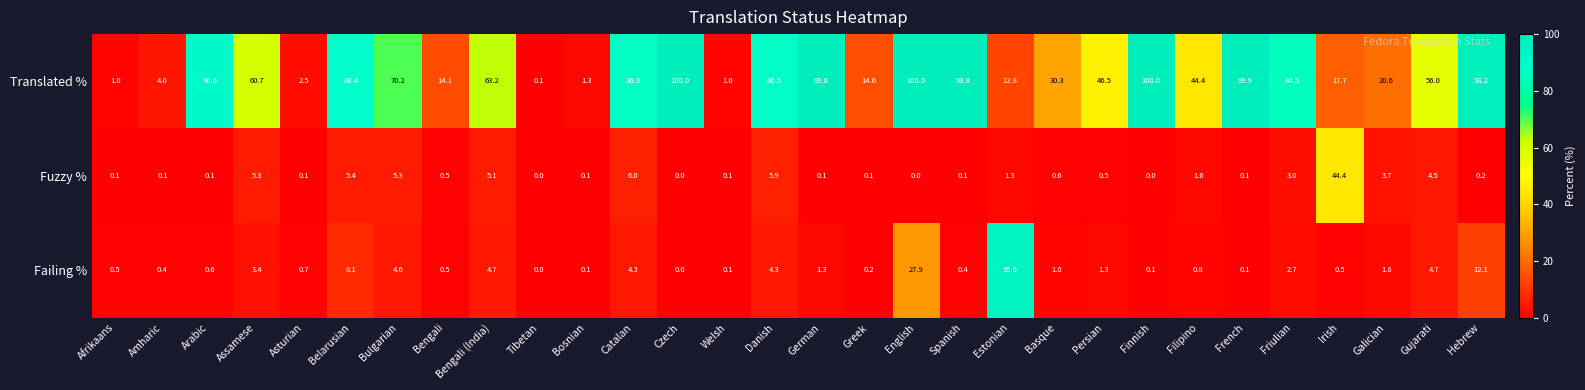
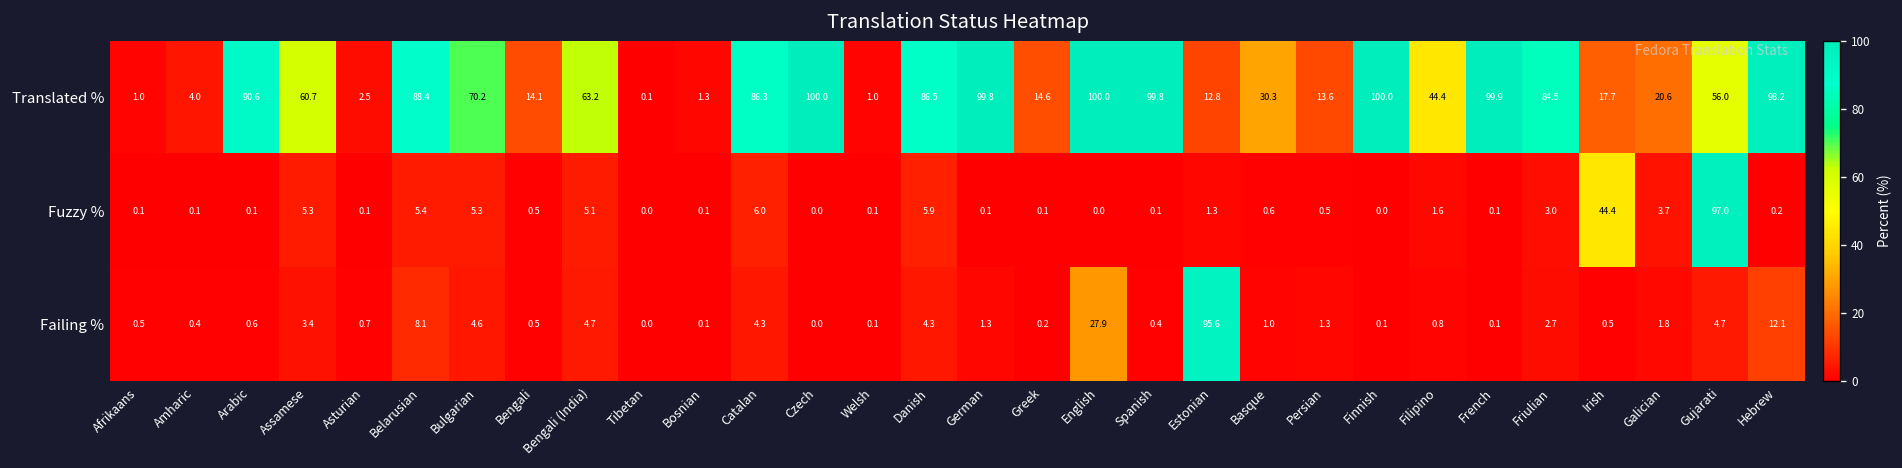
Translated %, Persian: 46.5 -> 13.6
Fuzzy %, Gujarati: 4.5 -> 97.0
